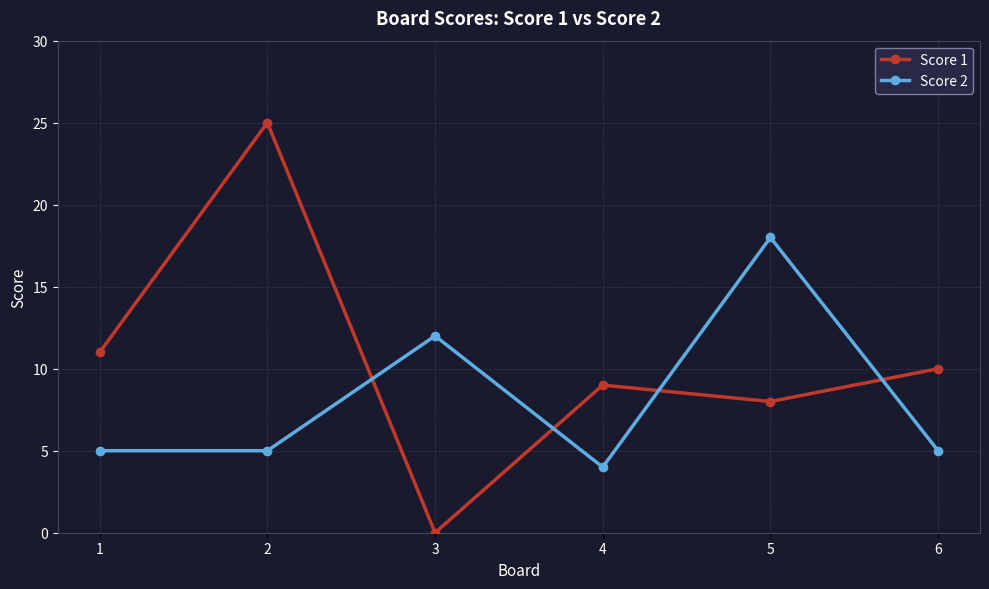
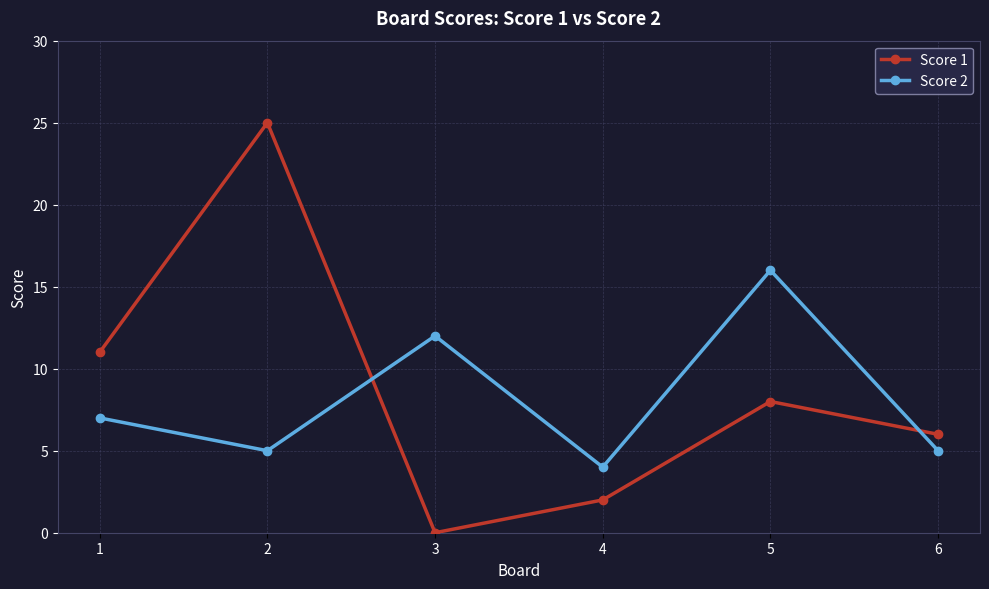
Score 2, 1: 5 -> 7
Score 1, 4: 9 -> 2
Score 2, 5: 18 -> 16
Score 1, 6: 10 -> 6
